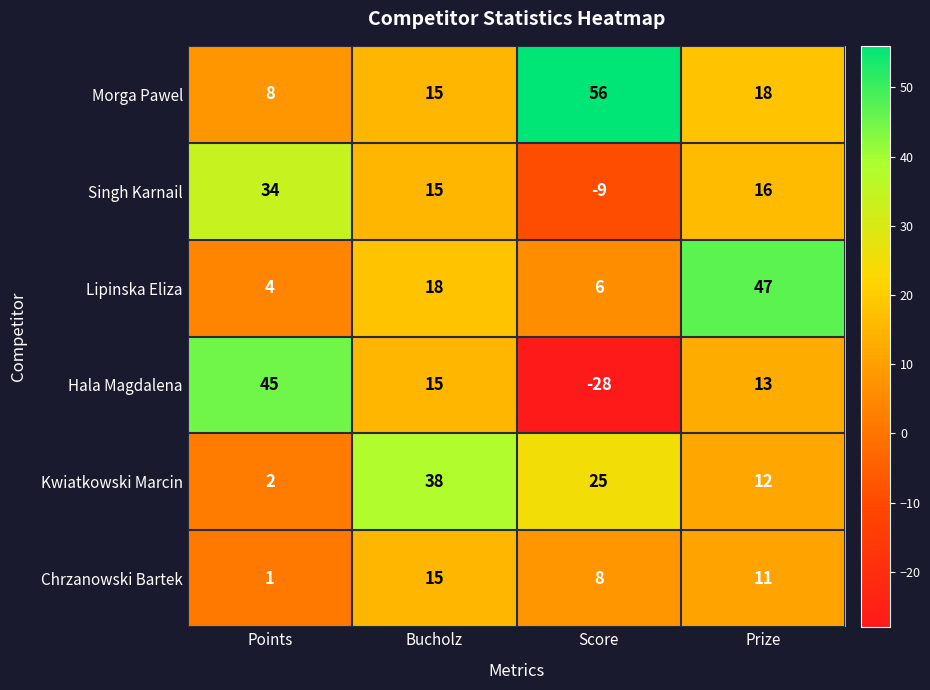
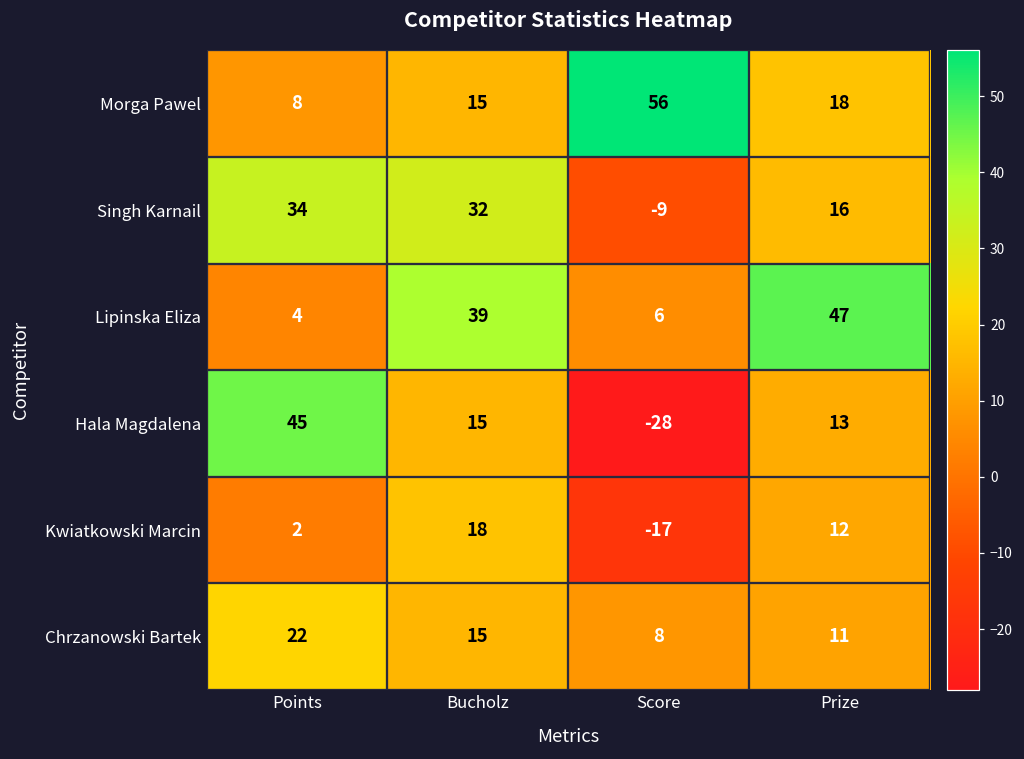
Singh Karnail, Bucholz: 15 -> 32
Lipinska Eliza, Bucholz: 18 -> 39
Kwiatkowski Marcin, Bucholz: 38 -> 18
Kwiatkowski Marcin, Score: 25 -> -17
Chrzanowski Bartek, Points: 1 -> 22
